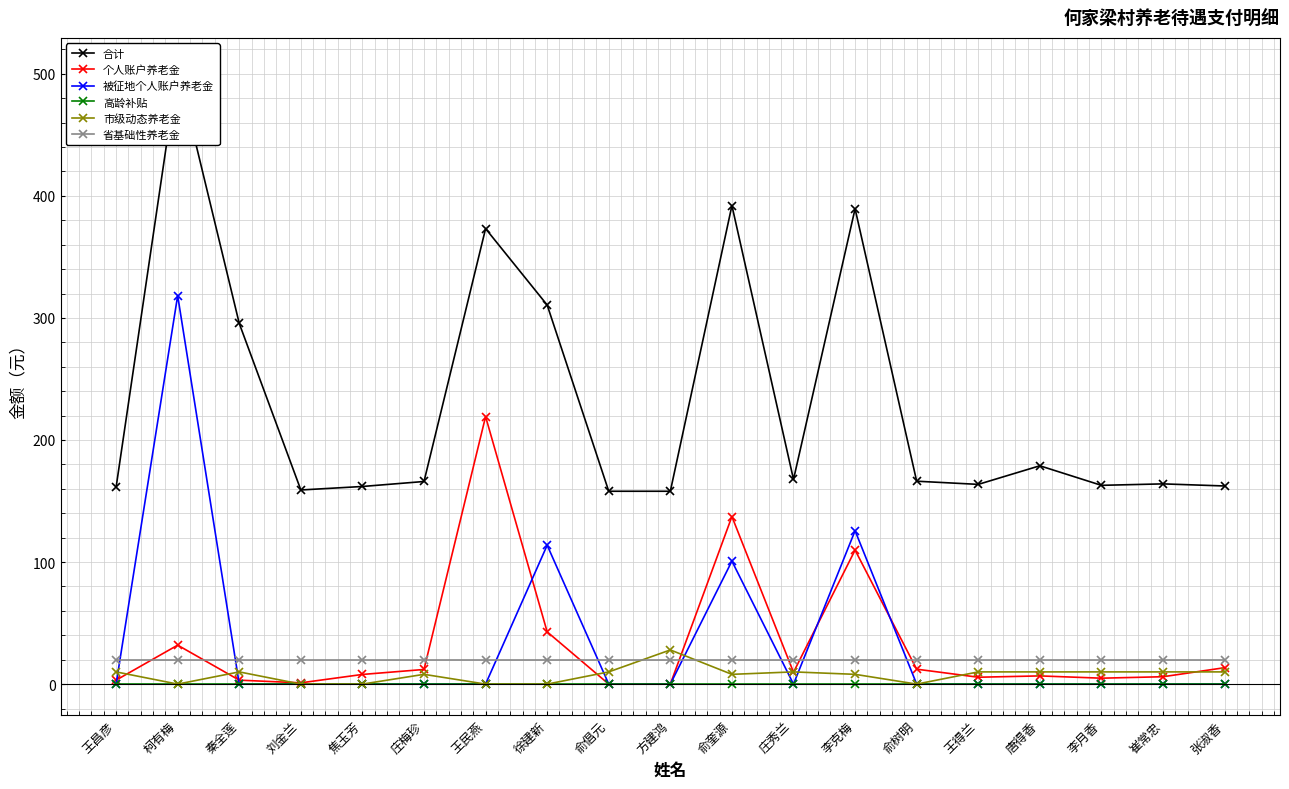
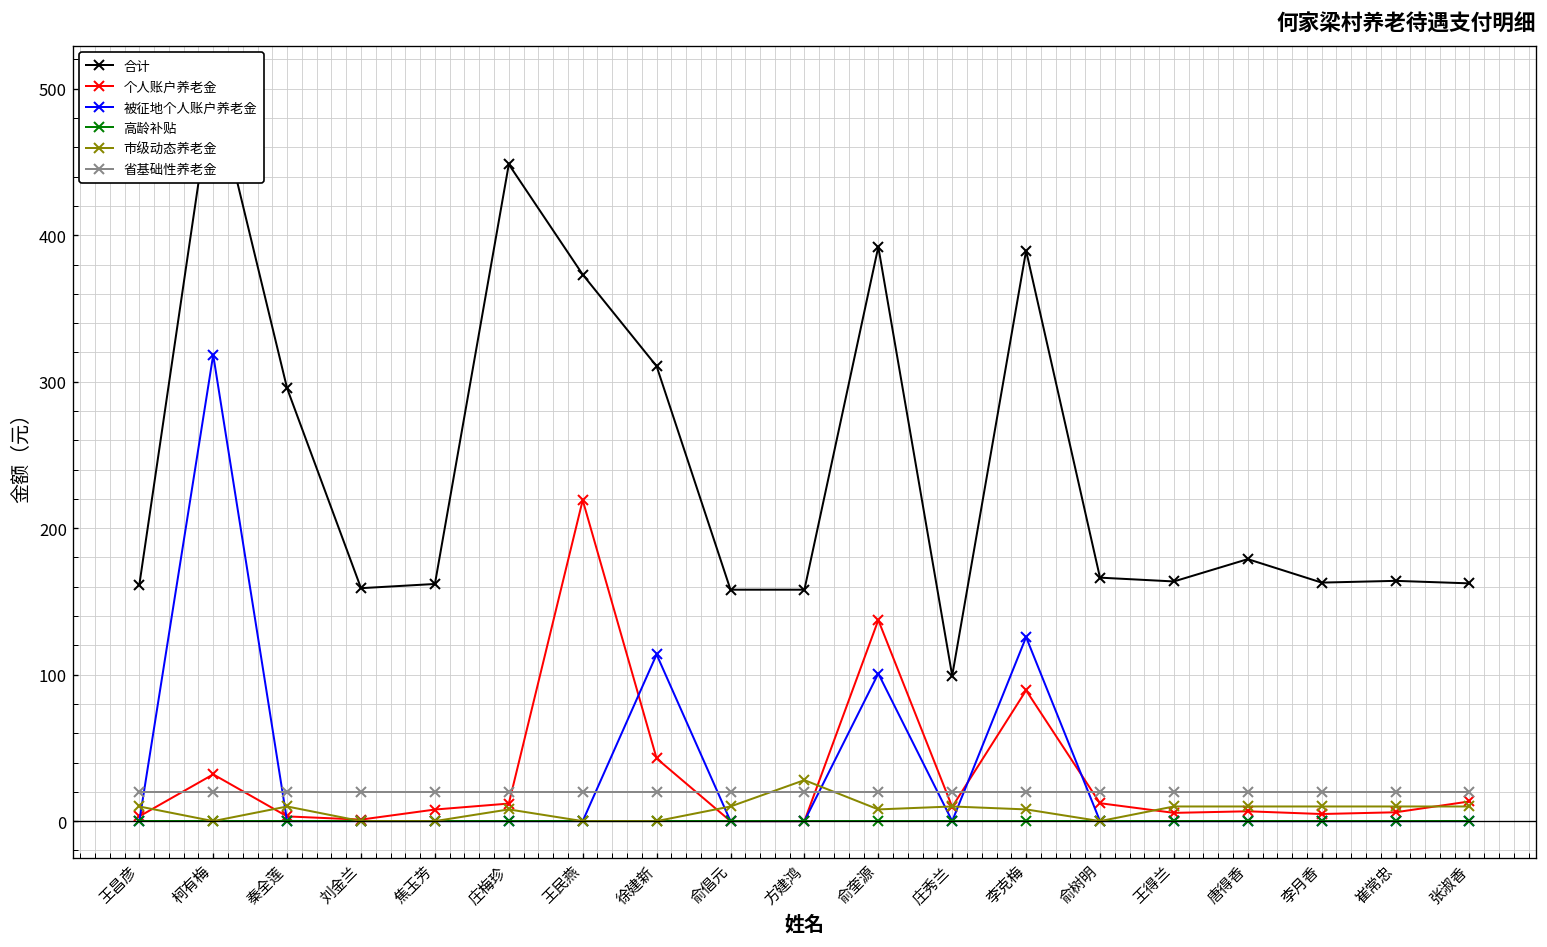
合计, 庄梅珍: 166 -> 448
合计, 庄秀兰: 168 -> 99
个人账户养老金, 李克梅: 110 -> 89
